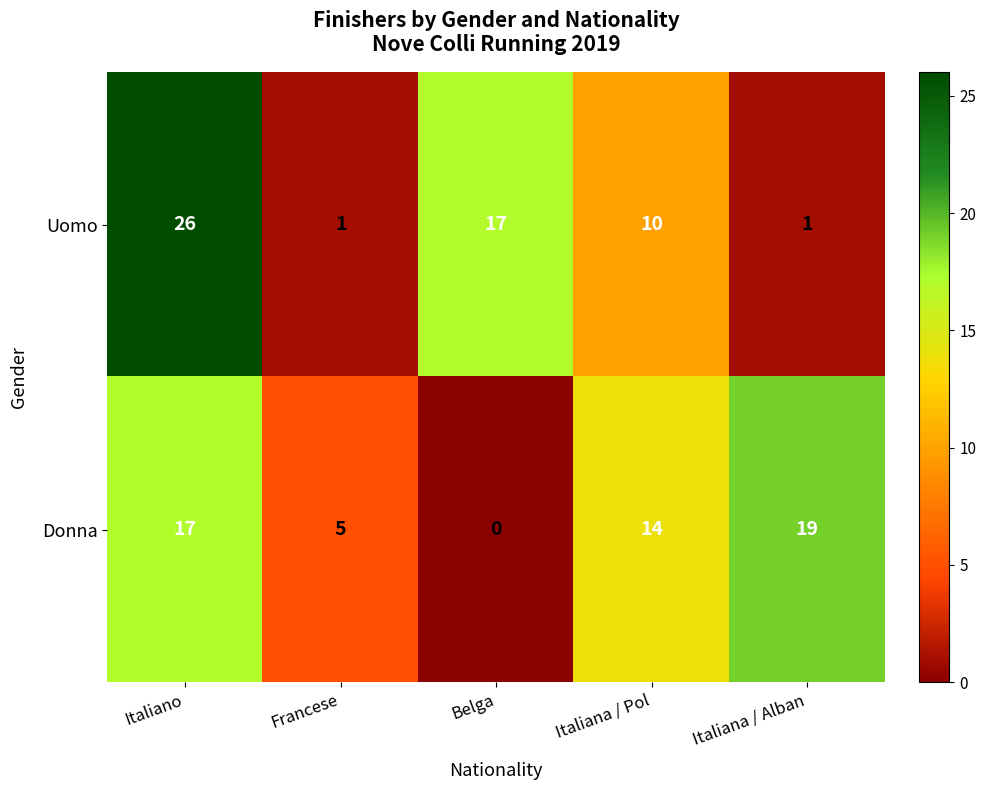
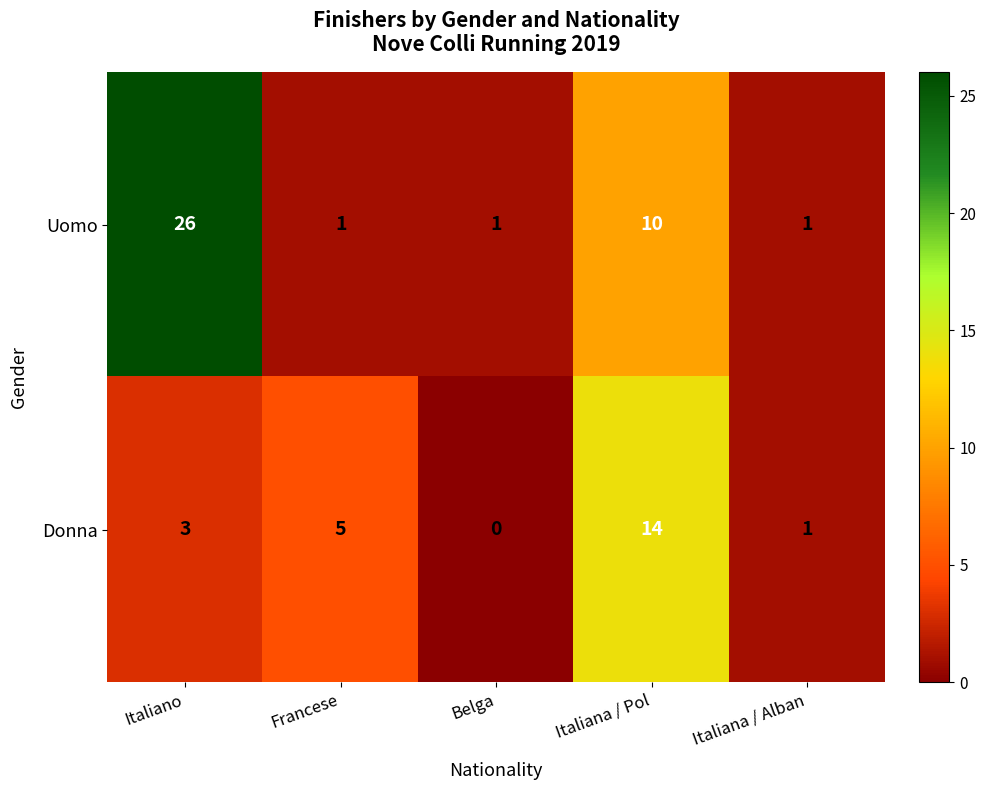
Uomo, Belga: 17 -> 1
Donna, Italiano: 17 -> 3
Donna, Italiana / Alban: 19 -> 1
